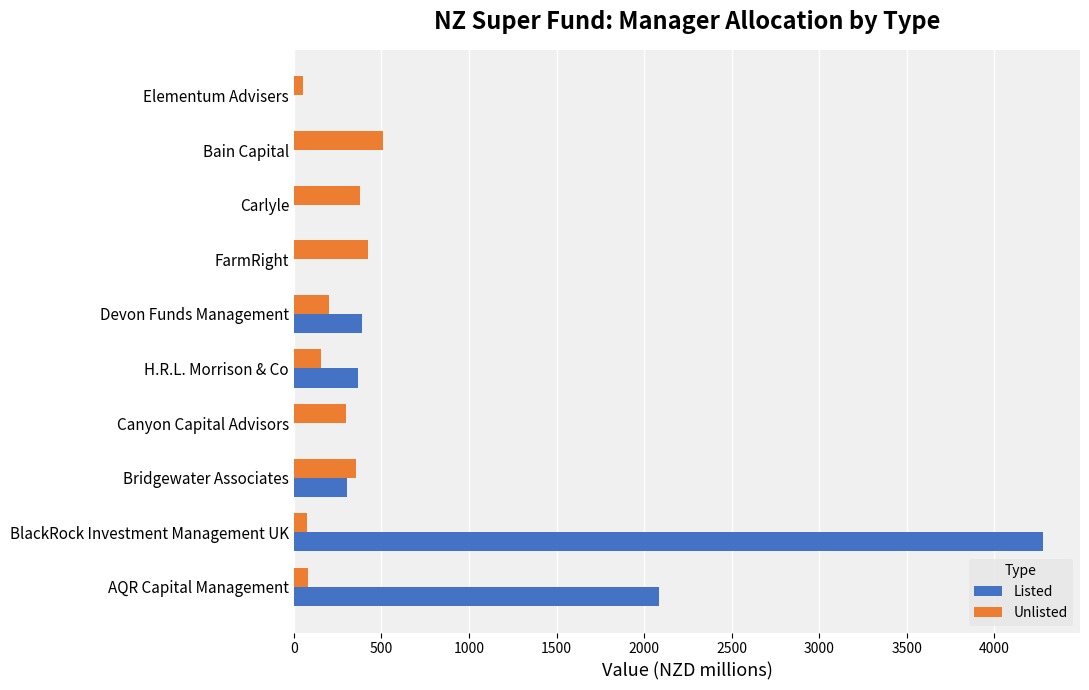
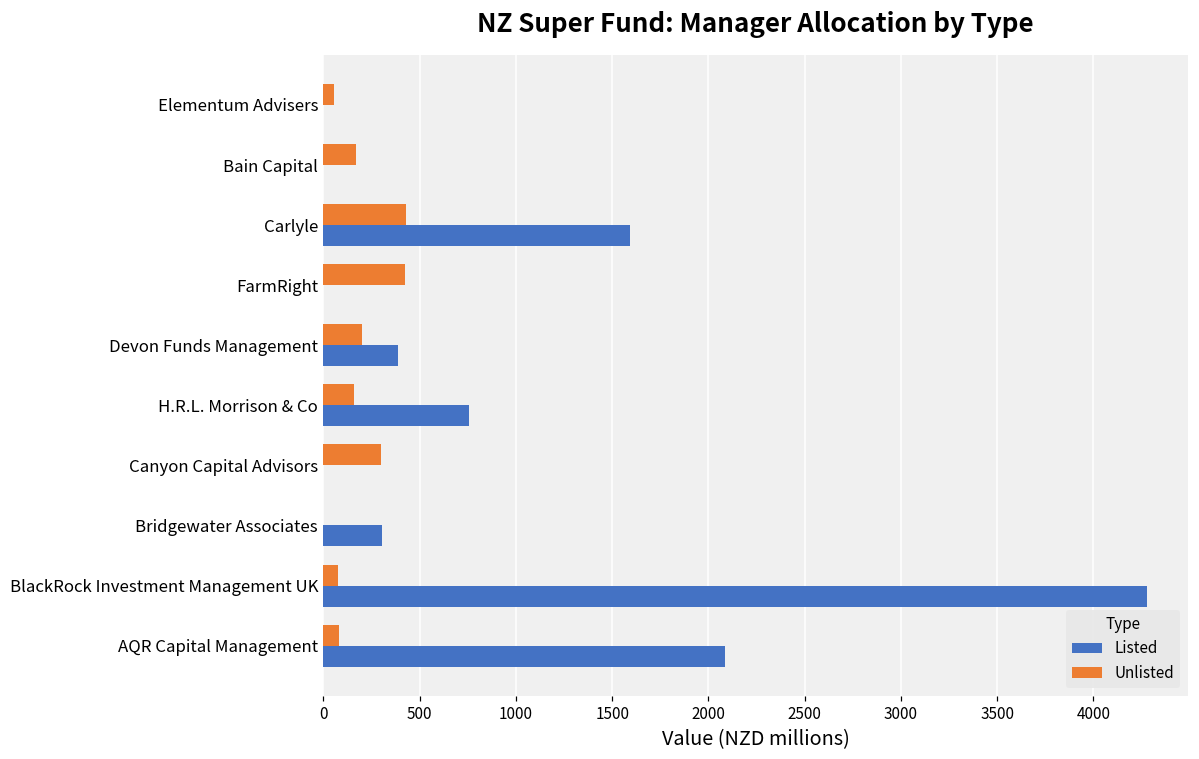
Unlisted, Bain Capital: 510 -> 170
Unlisted, Carlyle: 380 -> 430
Listed, Carlyle: 0 -> 1590
Listed, H.R.L. Morrison & Co: 370 -> 750
Unlisted, Bridgewater Associates: 350 -> 0
